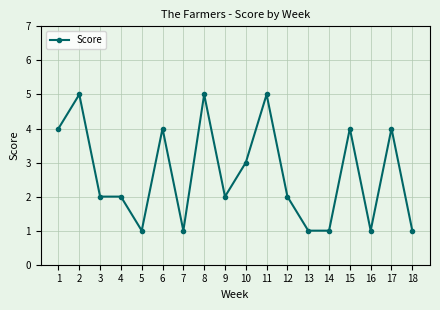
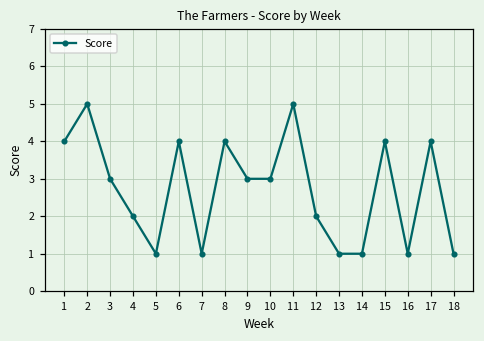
3: 2 -> 3
8: 5 -> 4
9: 2 -> 3
